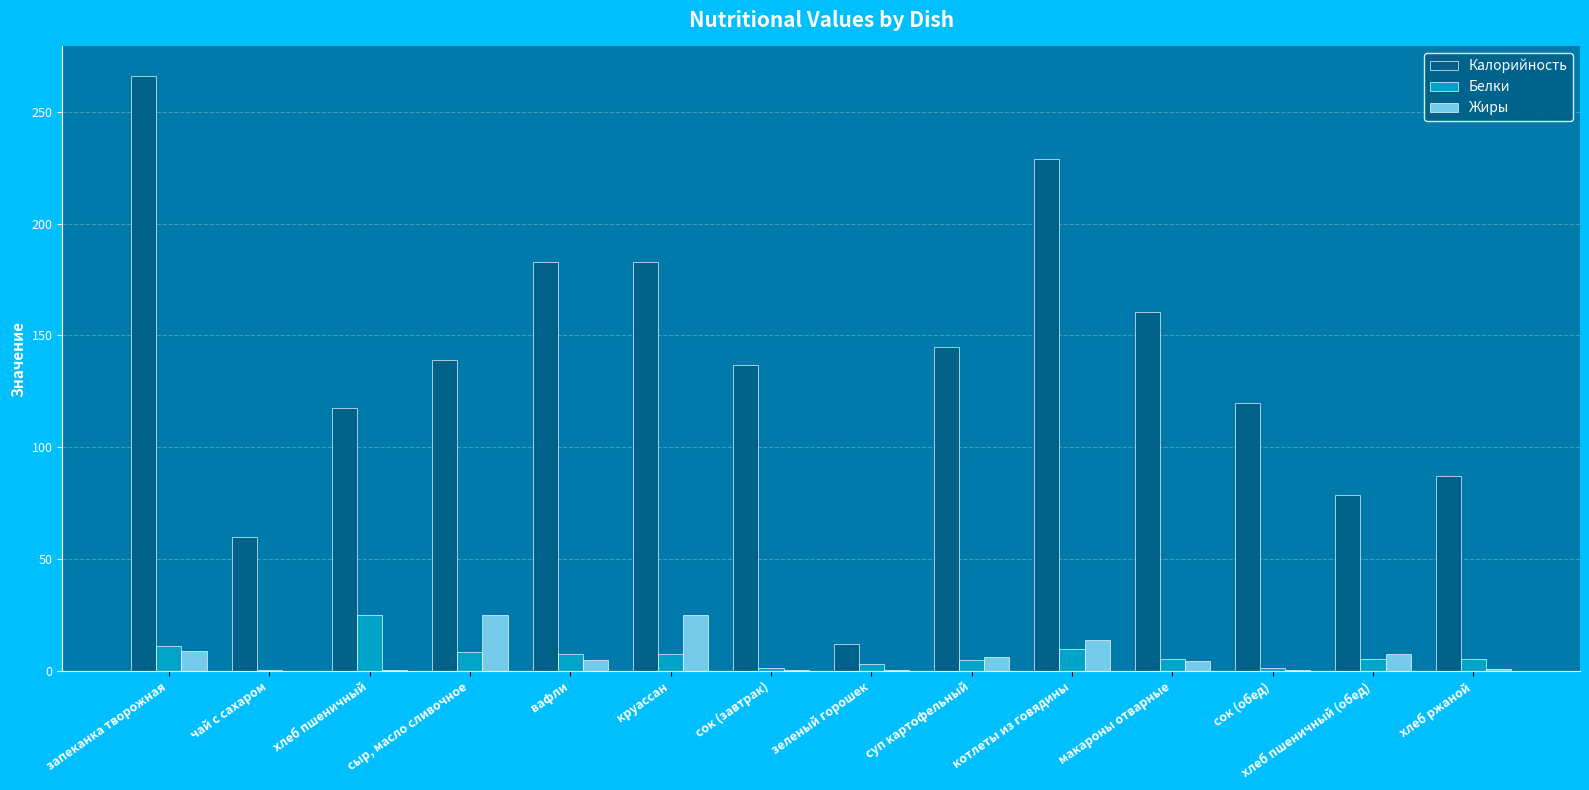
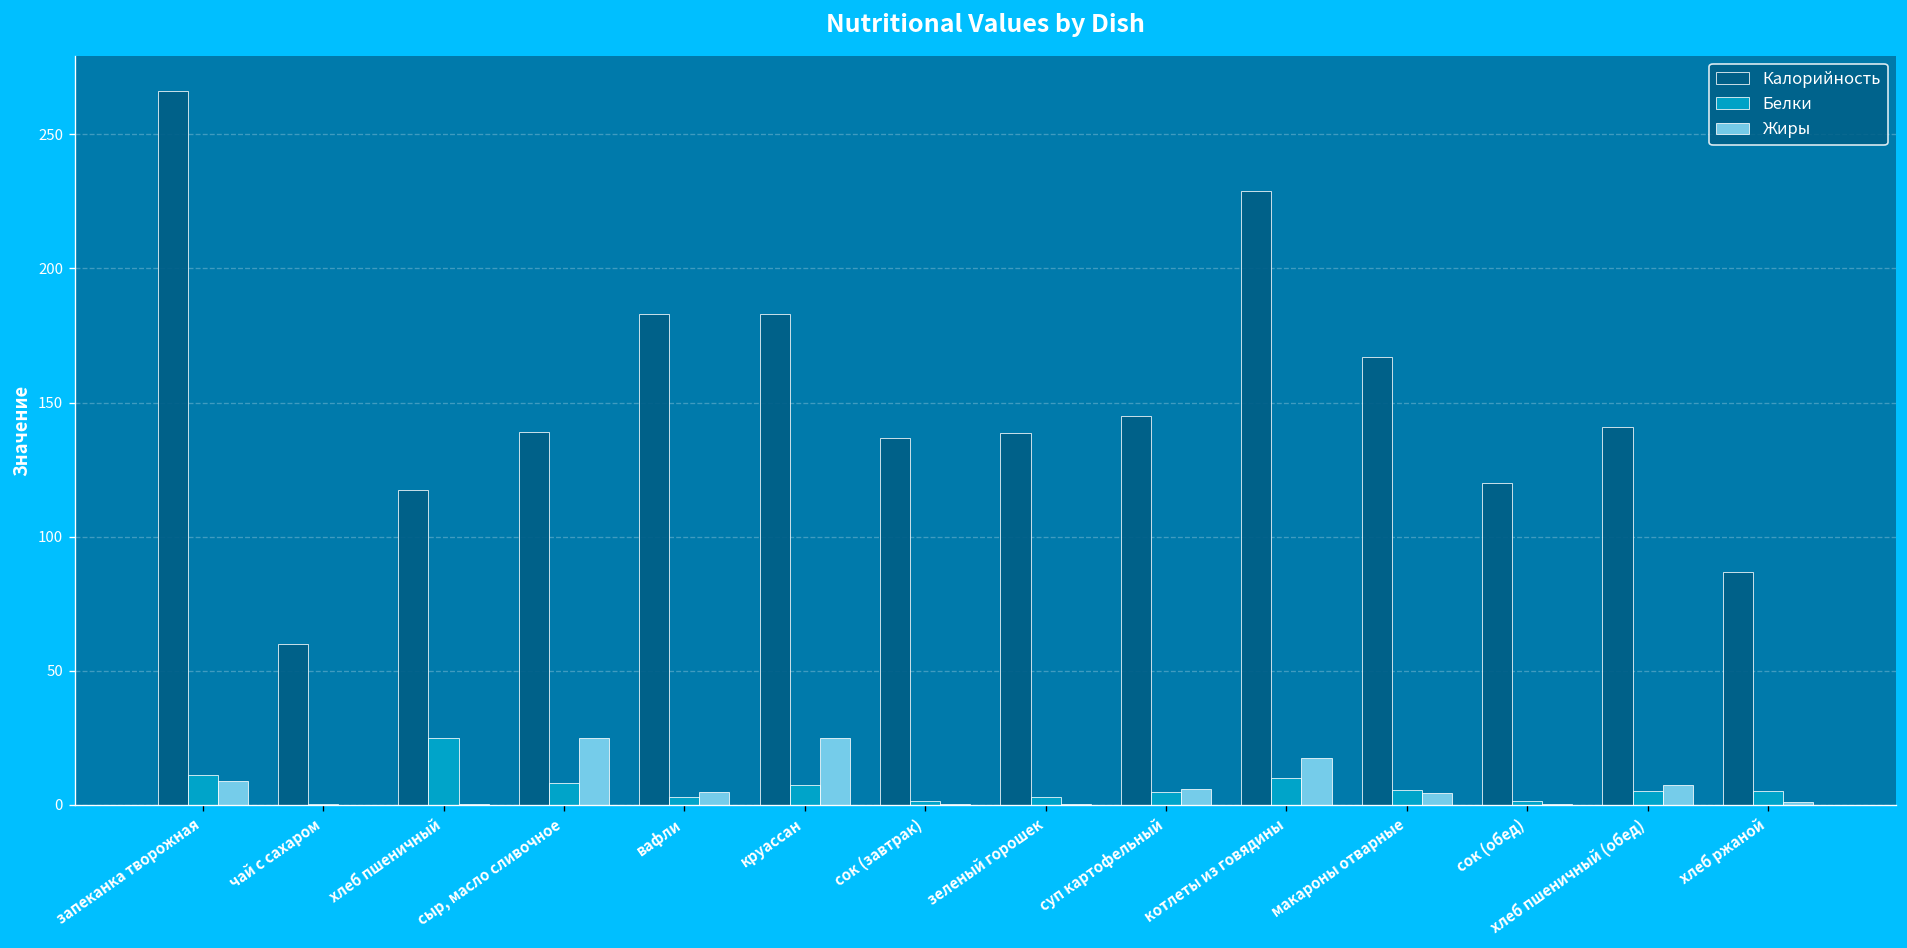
Белки, вафли: 8 -> 3
Калорийность, зеленый горошек: 12 -> 139
Жиры, котлеты из говядины: 14 -> 18
Калорийность, макароны отварные: 160 -> 167
Калорийность, хлеб пшеничный (обед): 79 -> 141
